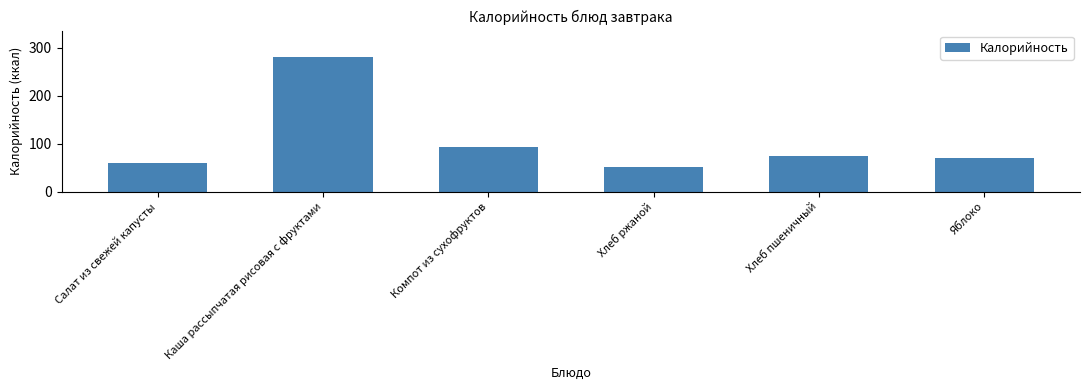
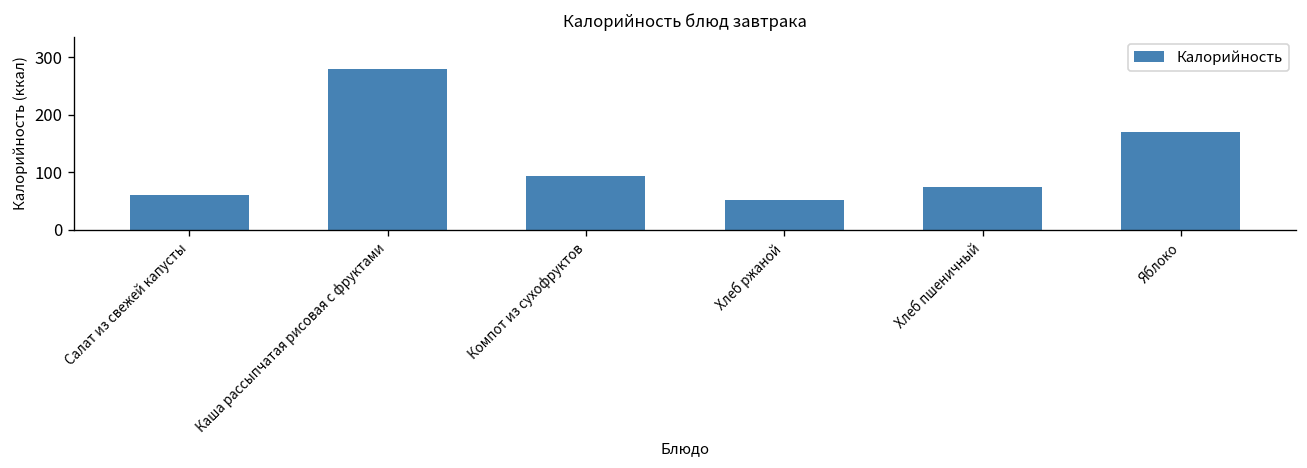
Яблоко: 70 -> 170
